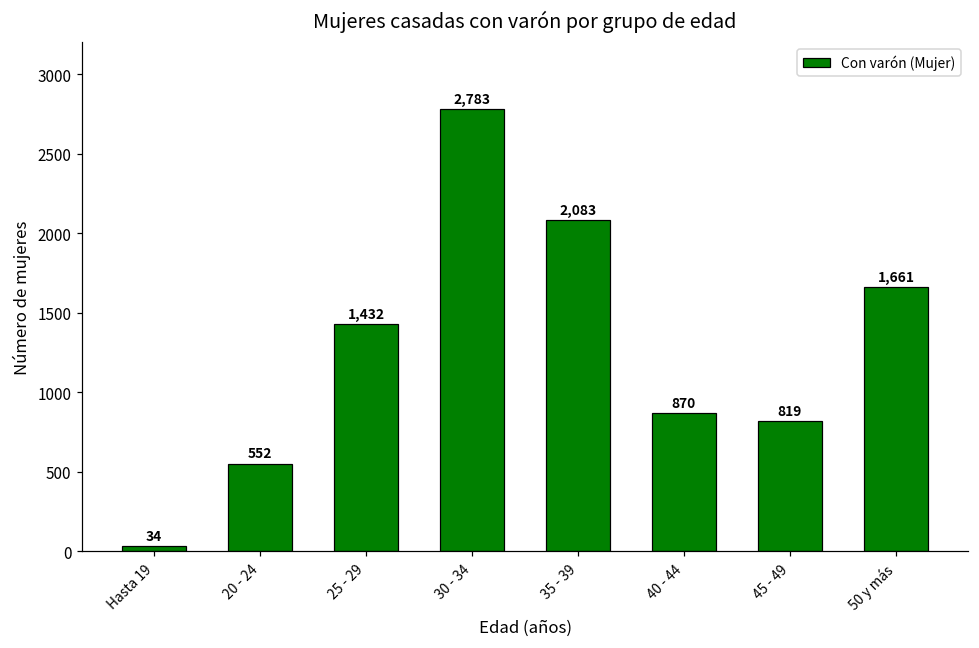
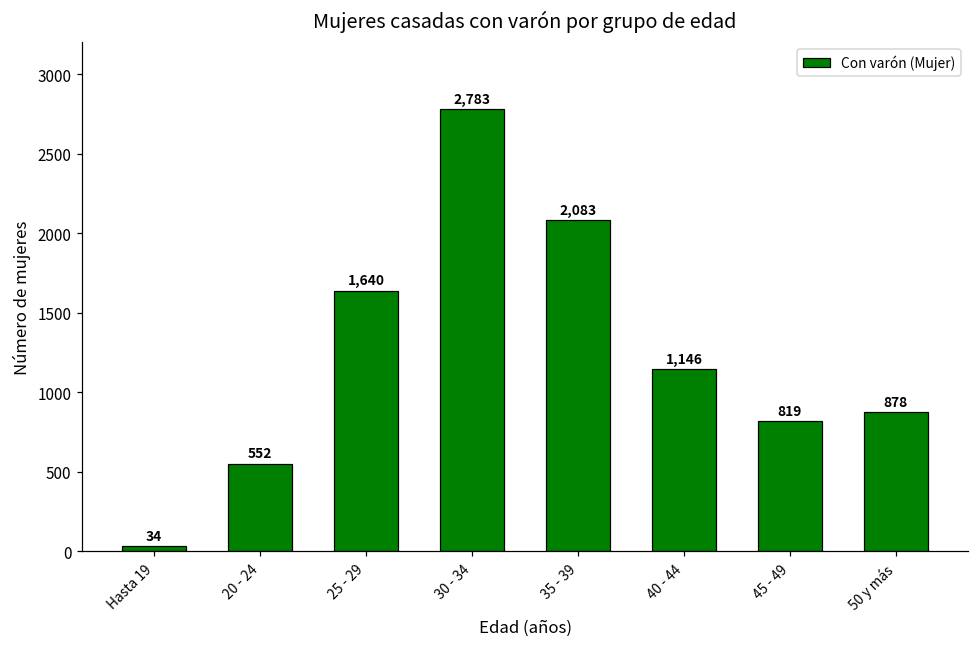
25 - 29: 1,432 -> 1,640
40 - 44: 870 -> 1,146
50 y más: 1,661 -> 878
